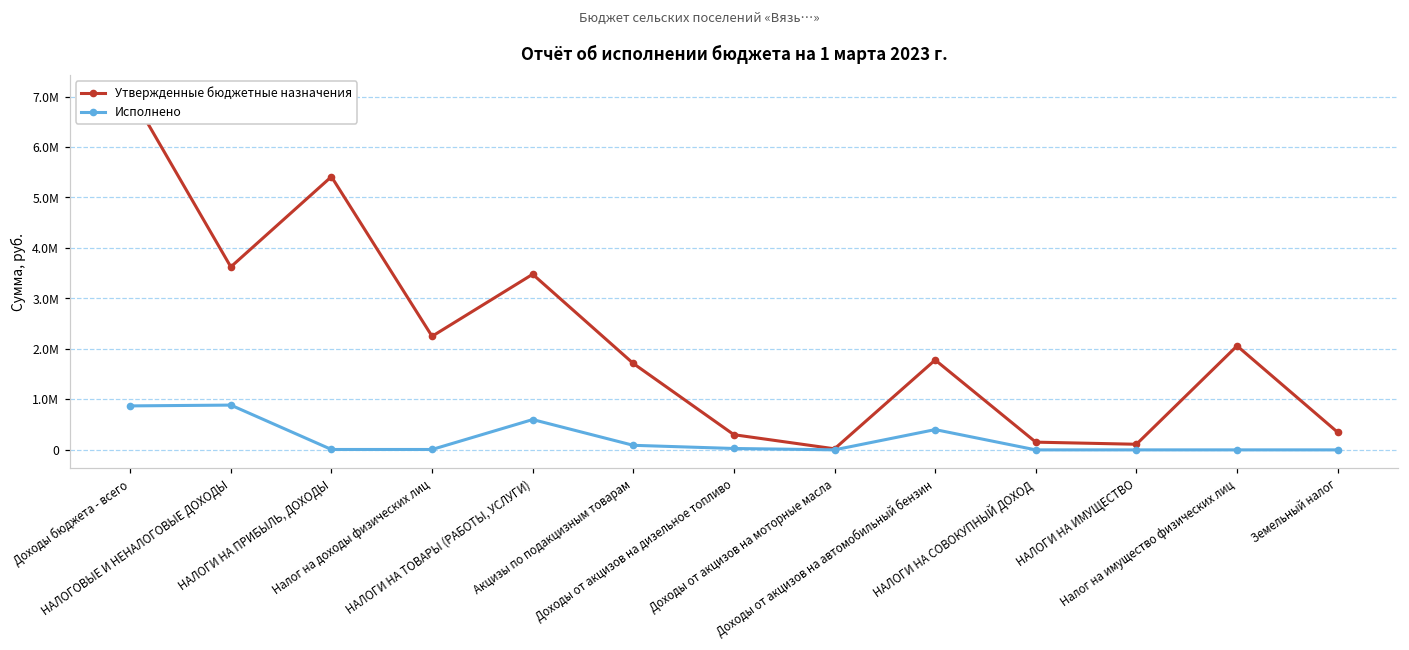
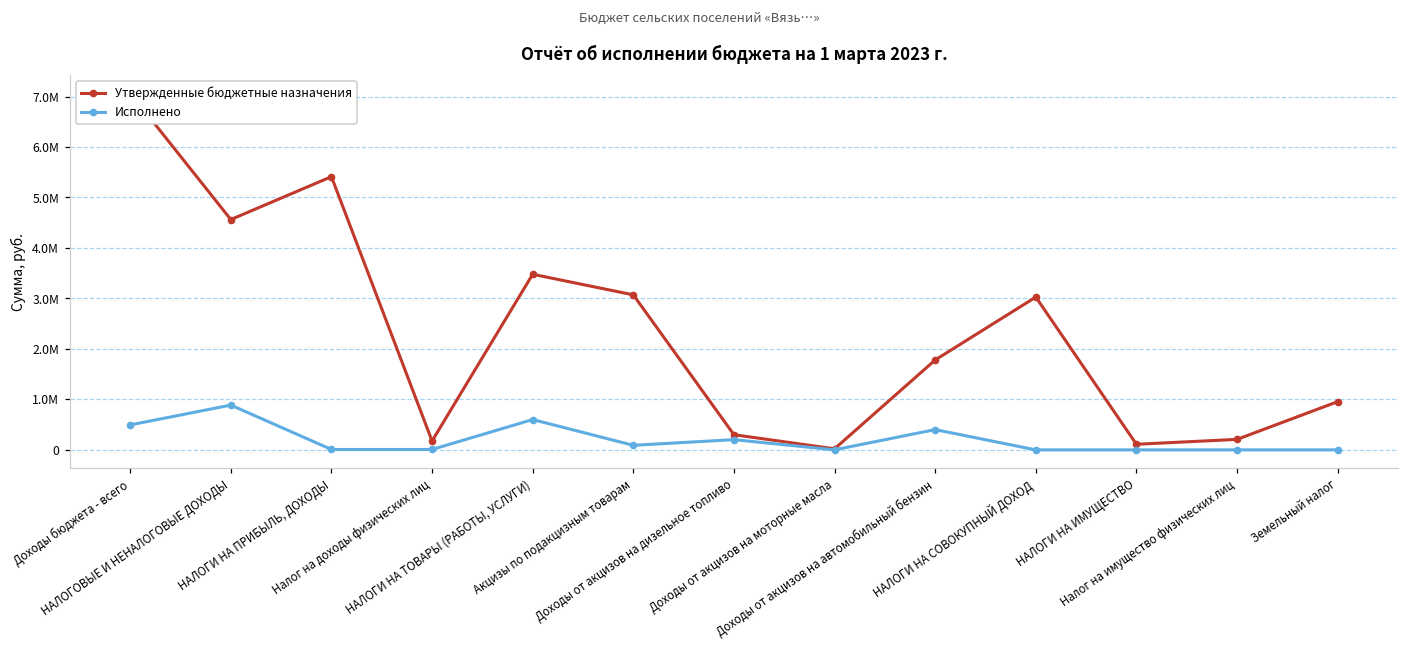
Исполнено, Доходы бюджета - всего: 0.9М -> 0.5М
Утвержденные бюджетные назначения, НАЛОГОВЫЕ И НЕНАЛОГОВЫЕ ДОХОДЫ: 3.6М -> 4.6М
Утвержденные бюджетные назначения, Налог на доходы физических лиц: 2.3М -> 0.2М
Утвержденные бюджетные назначения, Акцизы по подакцизным товарам: 1.7М -> 3.1М
Исполнено, Доходы от акцизов на дизельное топливо: 0.0М -> 0.2М
Утвержденные бюджетные назначения, НАЛОГИ НА СОВОКУПНЫЙ ДОХОД: 0.2М -> 3.0М
Утвержденные бюджетные назначения, Налог на имущество физических лиц: 2.1М -> 0.2М
Утвержденные бюджетные назначения, Земельный налог: 0.3М -> 1.0М
